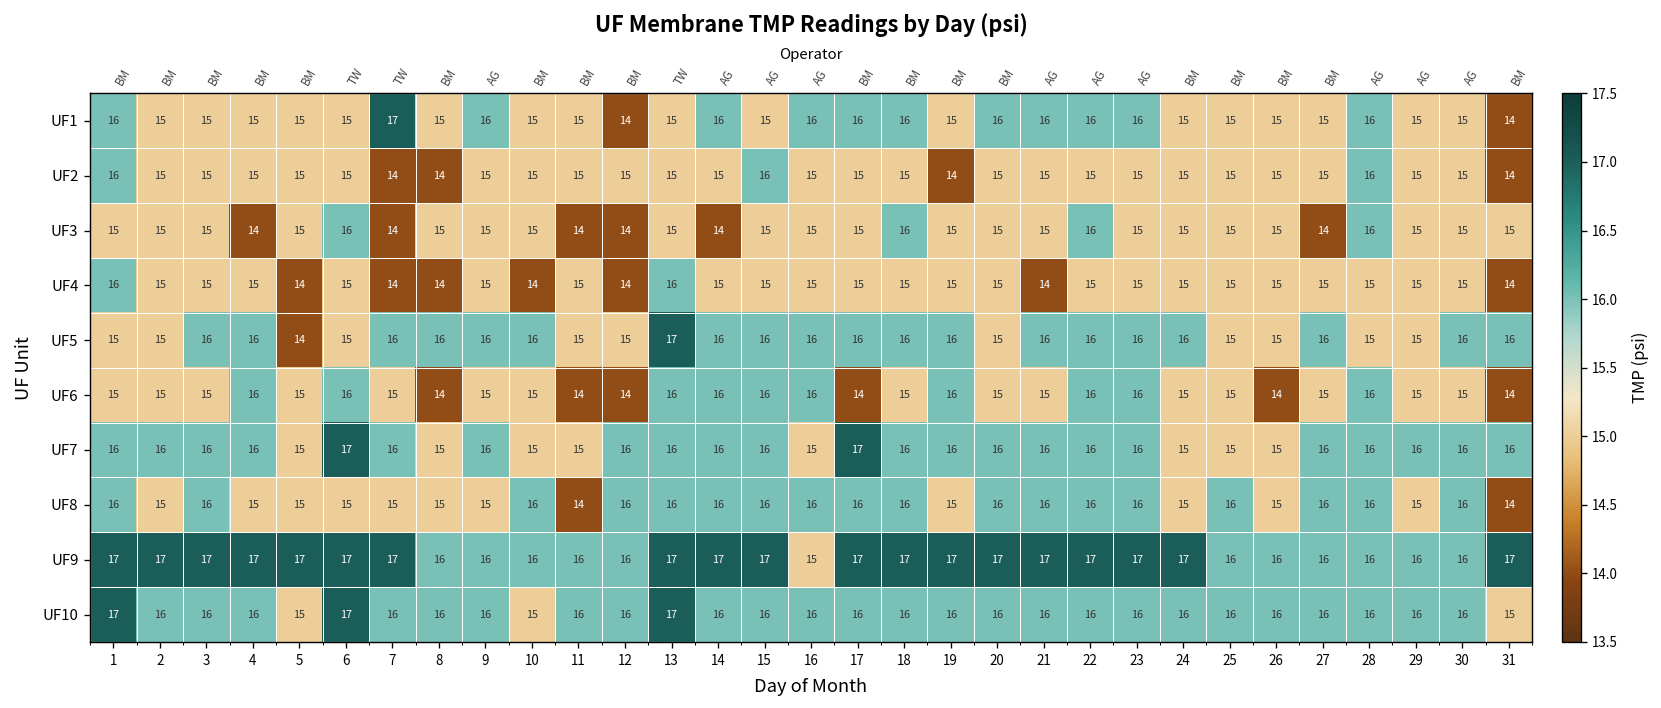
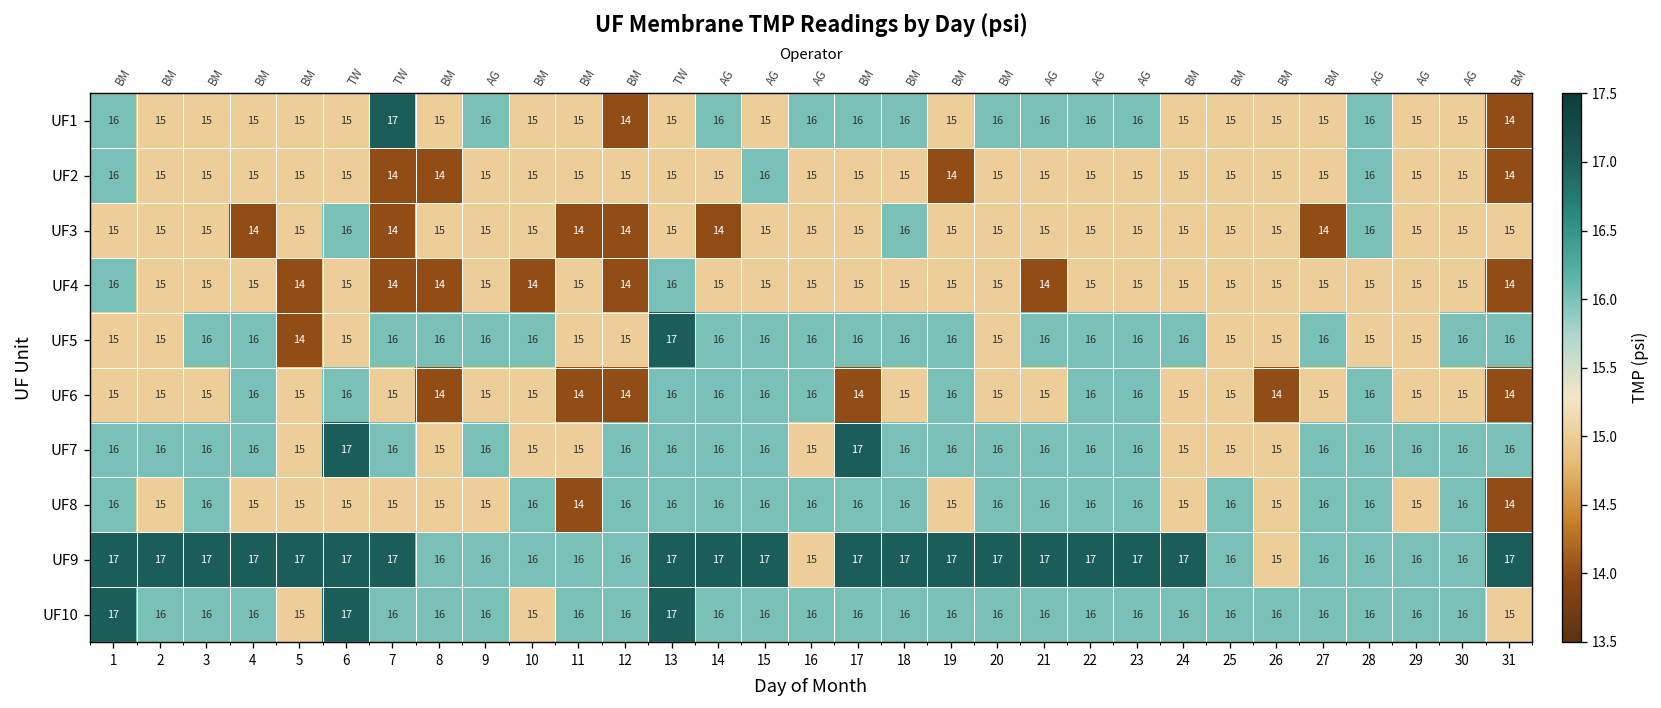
UF3, 22: 16 -> 15
UF9, 26: 16 -> 15
